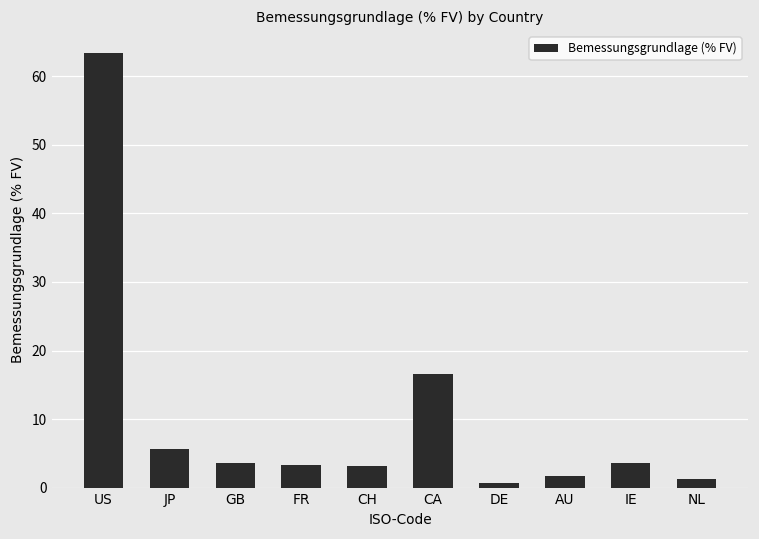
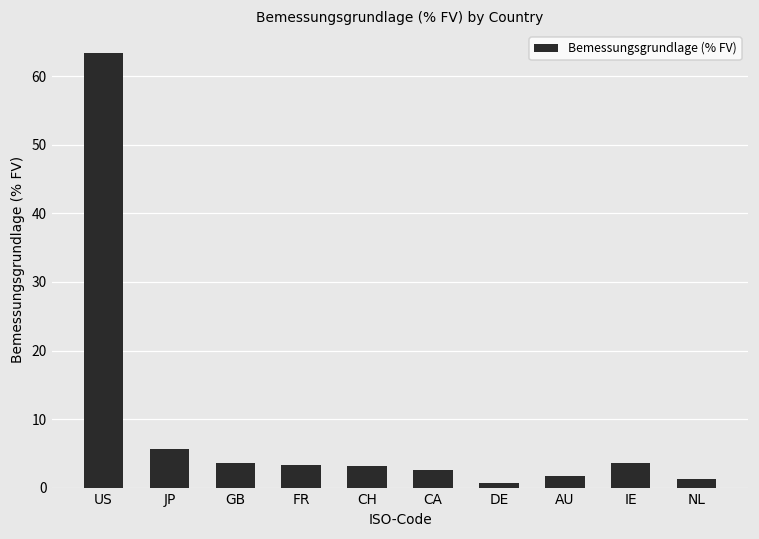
CA: 17 -> 3
